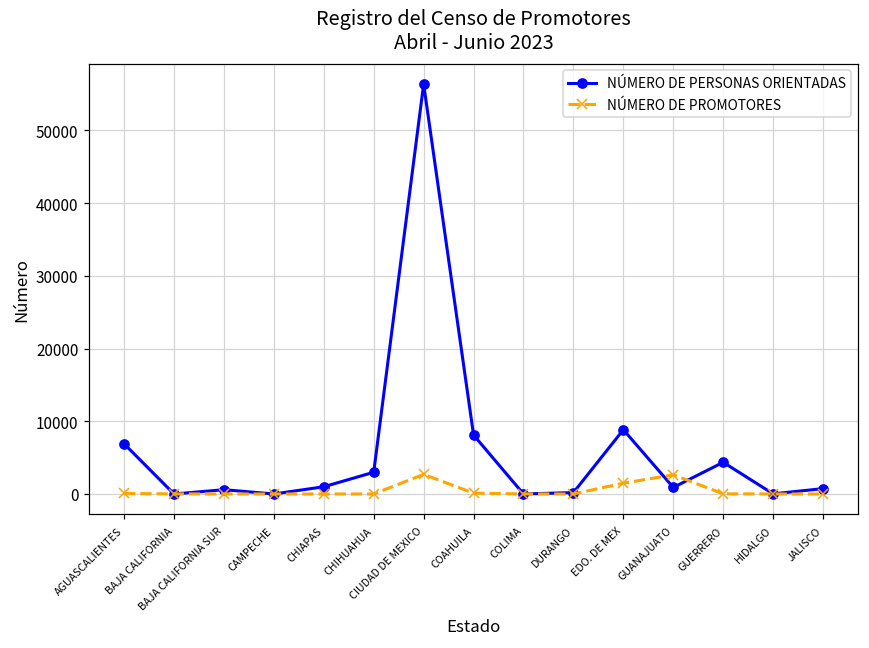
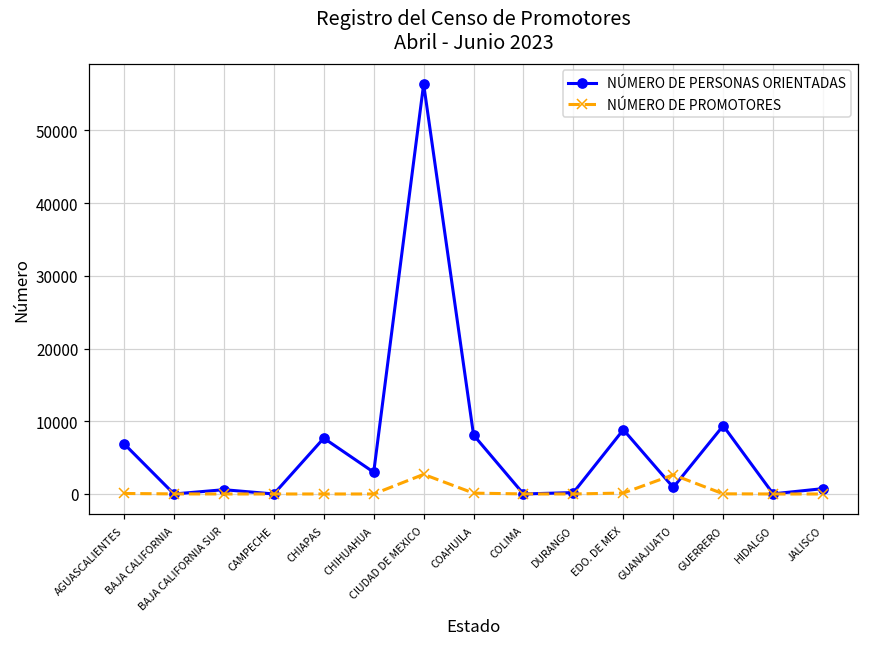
NÚMERO DE PERSONAS ORIENTADAS, CHIAPAS: 1000 -> 8000
NÚMERO DE PROMOTORES, EDO. DE MEX: 1000 -> 0
NÚMERO DE PERSONAS ORIENTADAS, GUERRERO: 4000 -> 9000
